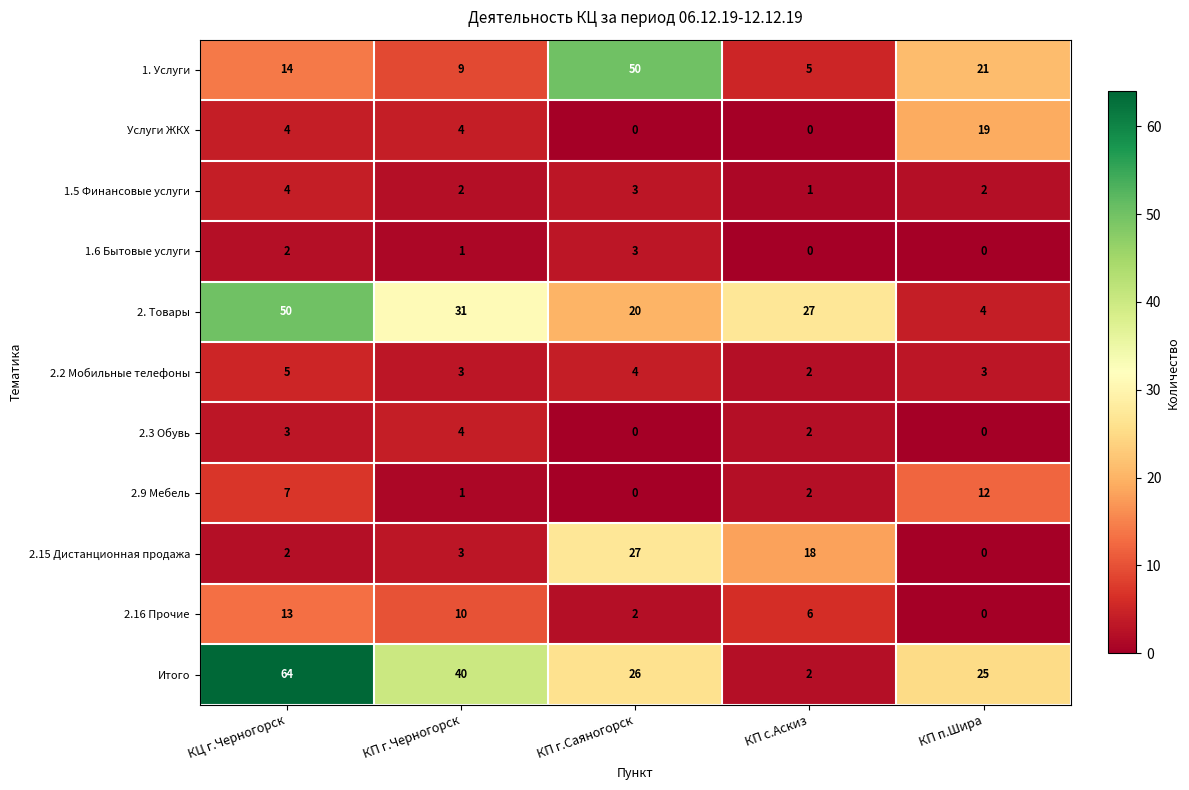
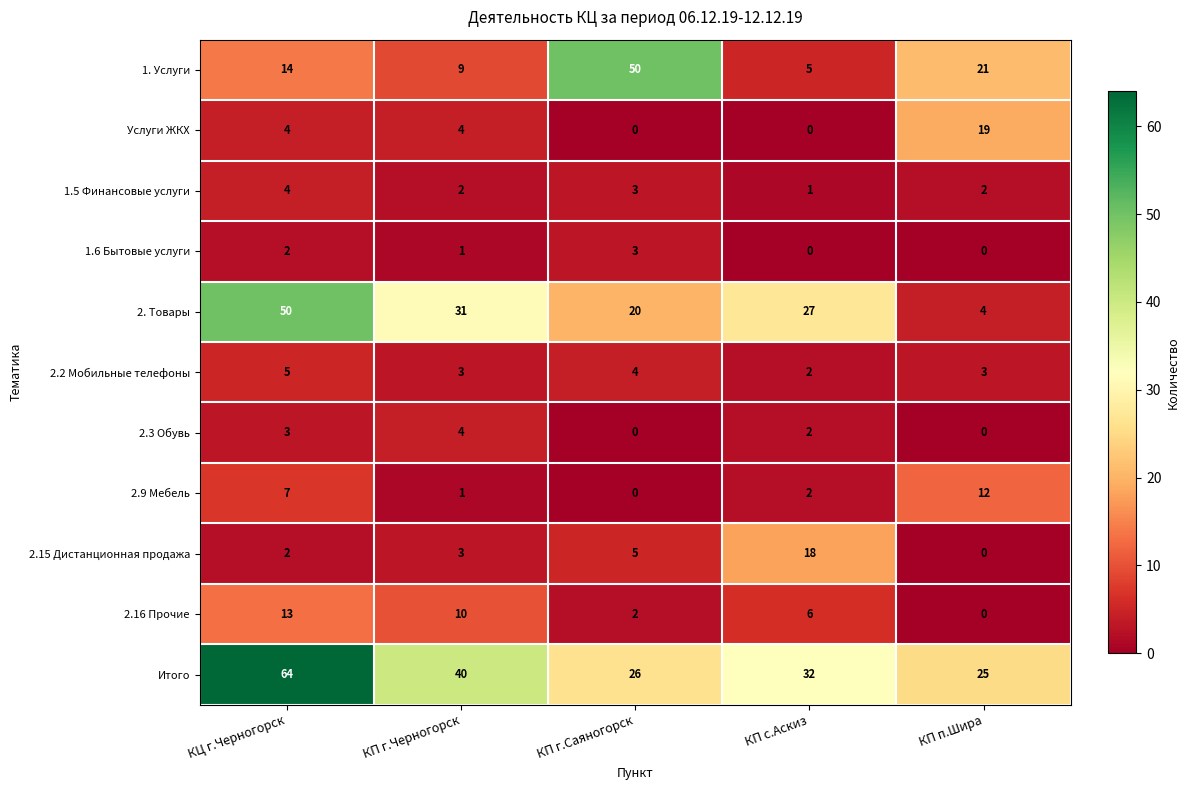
2.15 Дистанционная продажа, КП г.Саяногорск: 27 -> 5
Итого, КП с.Аскиз: 2 -> 32
